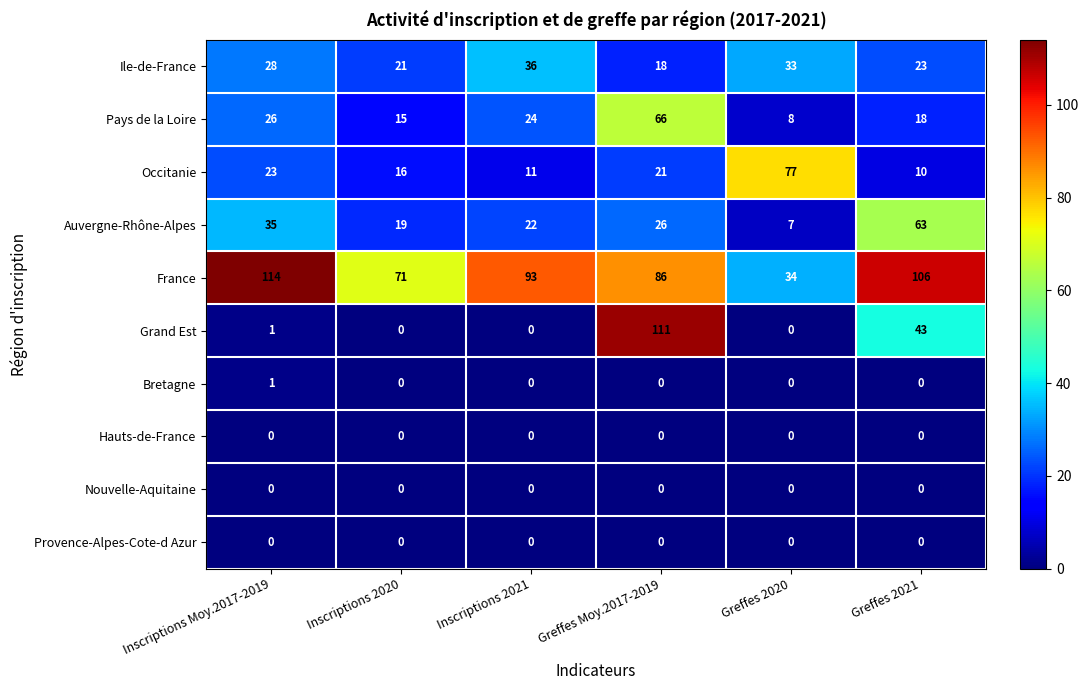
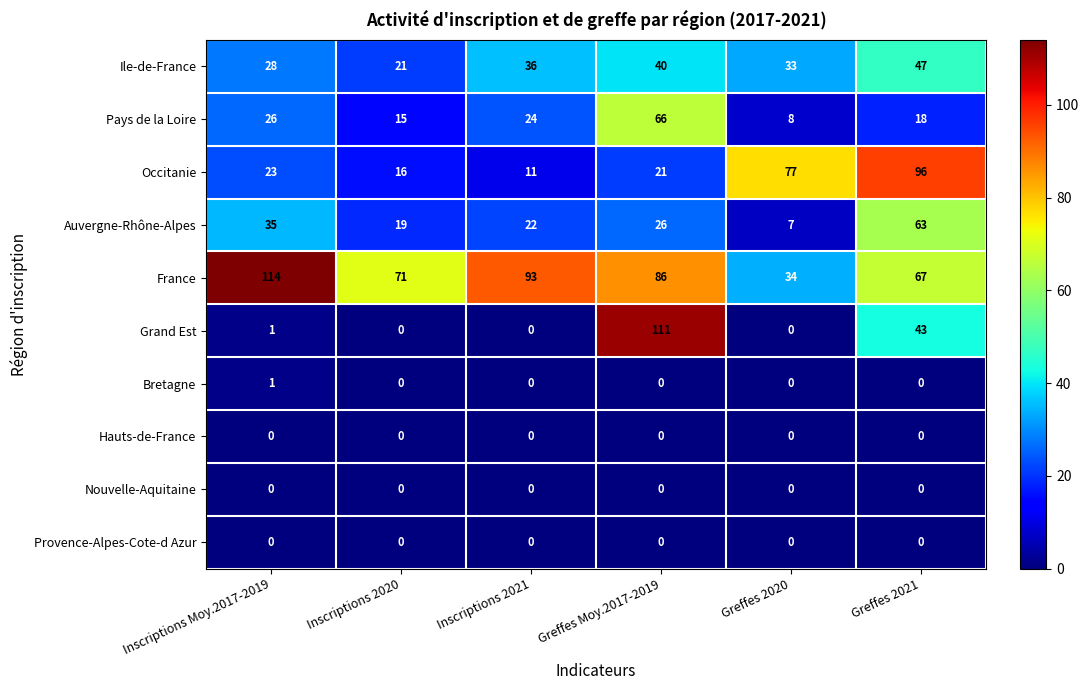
Ile-de-France, Greffes Moy.2017-2019: 18 -> 40
Ile-de-France, Greffes 2021: 23 -> 47
Occitanie, Greffes 2021: 10 -> 96
France, Greffes 2021: 106 -> 67
